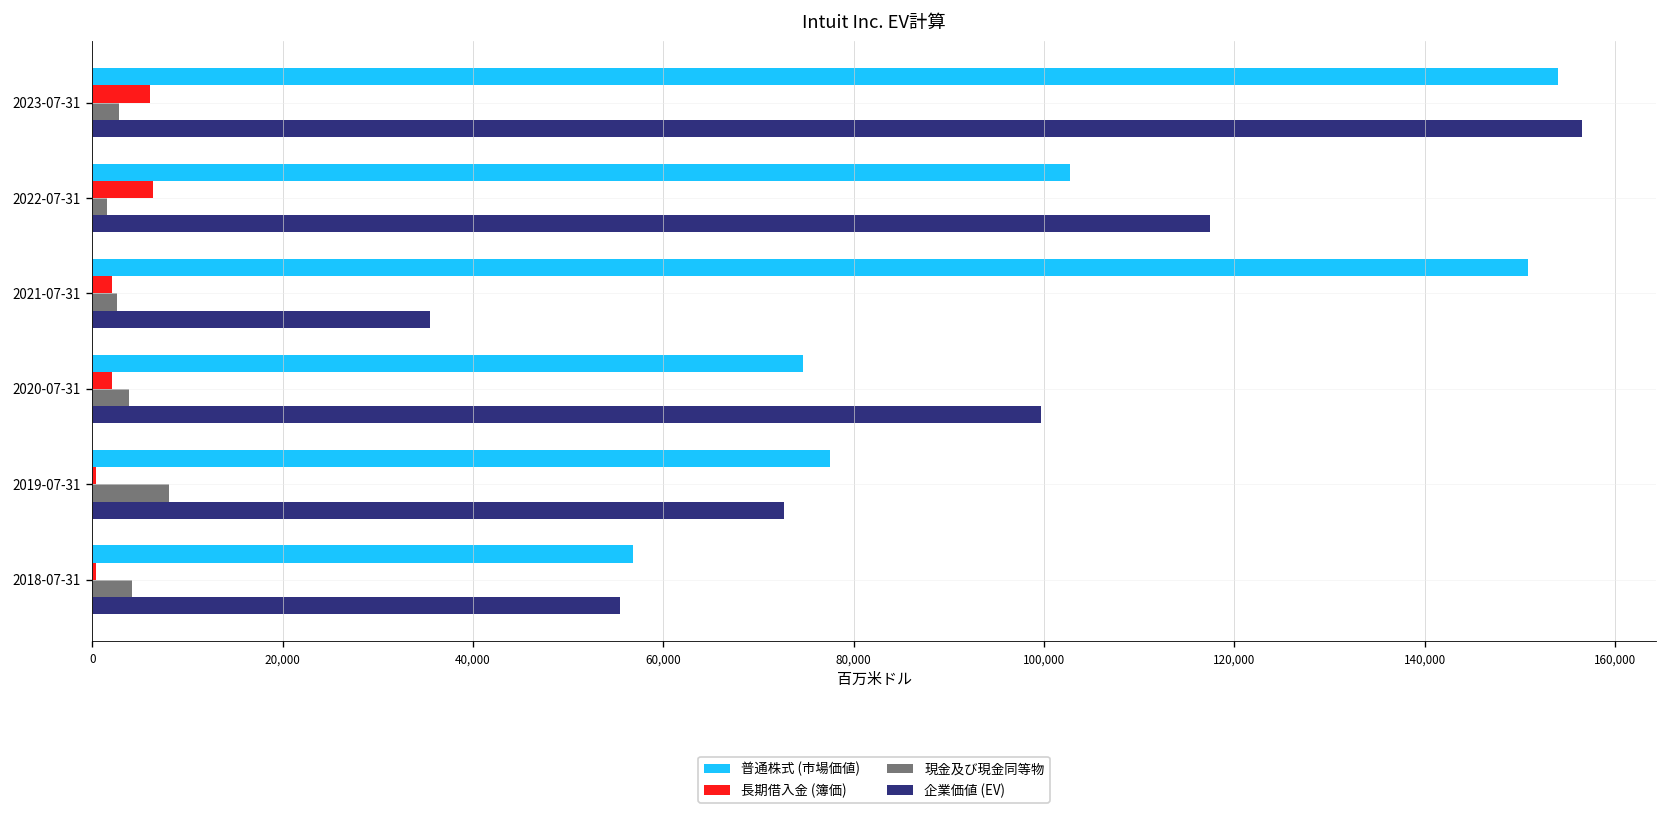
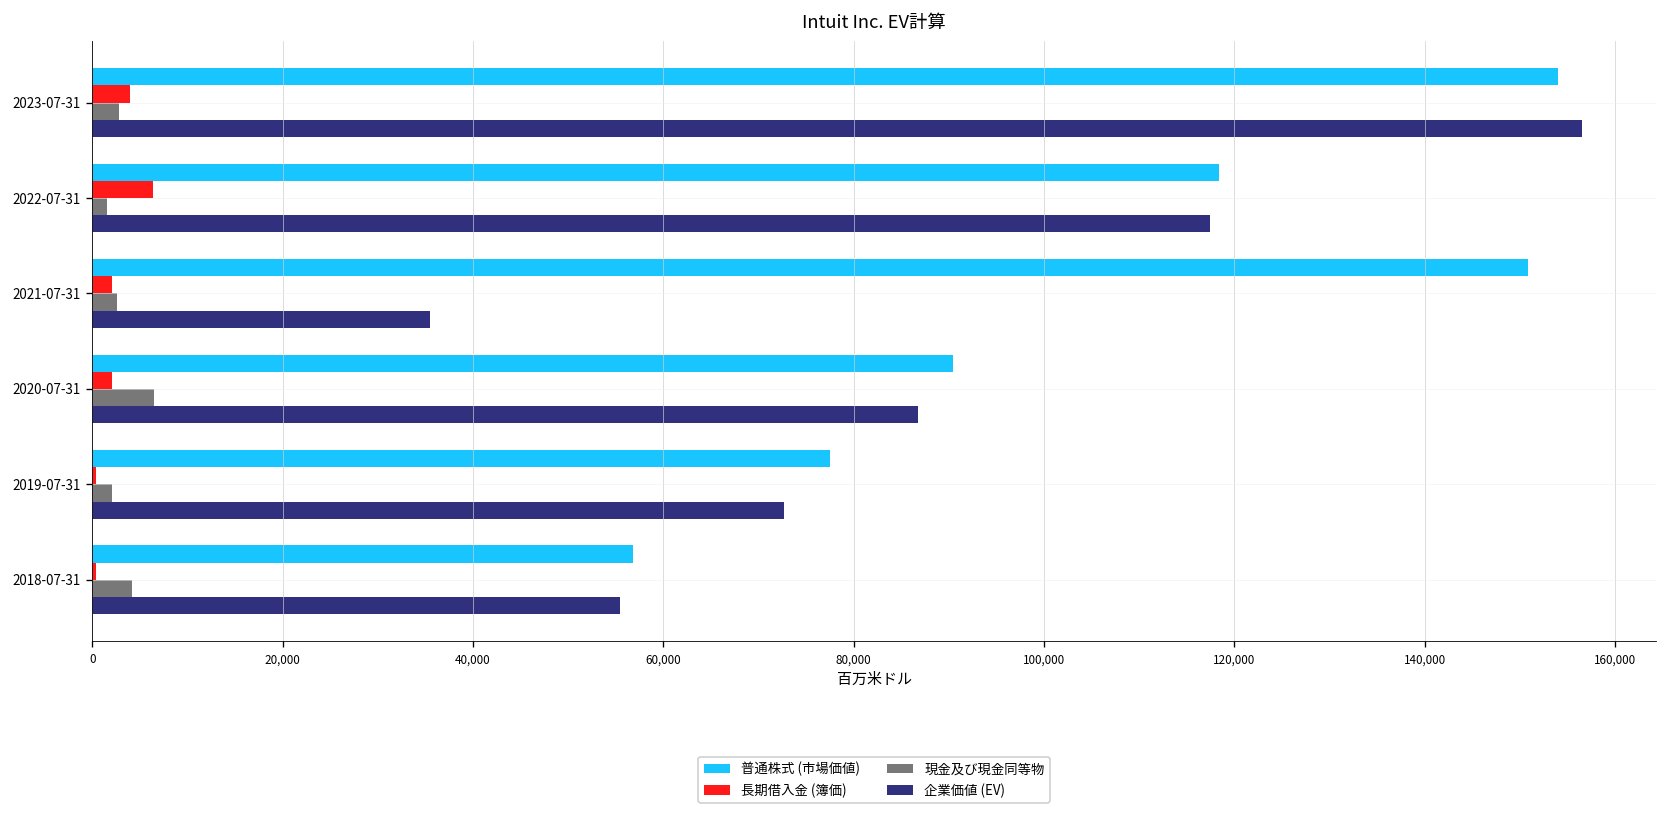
長期借入金 (簿価), 2023-07-31: 6,000 -> 4,000
普通株式 (市場価値), 2022-07-31: 103,000 -> 118,000
普通株式 (市場価値), 2020-07-31: 75,000 -> 90,000
現金及び現金同等物, 2020-07-31: 4,000 -> 6,000
企業価値 (EV), 2020-07-31: 100,000 -> 87,000
現金及び現金同等物, 2019-07-31: 8,000 -> 2,000
